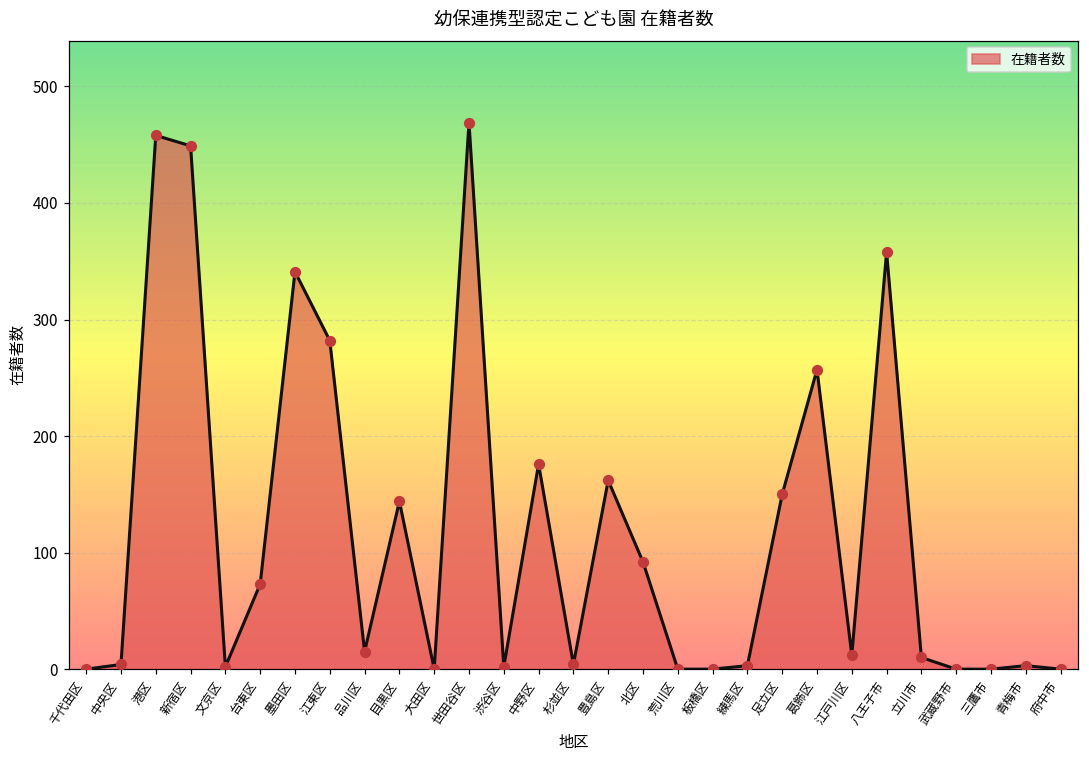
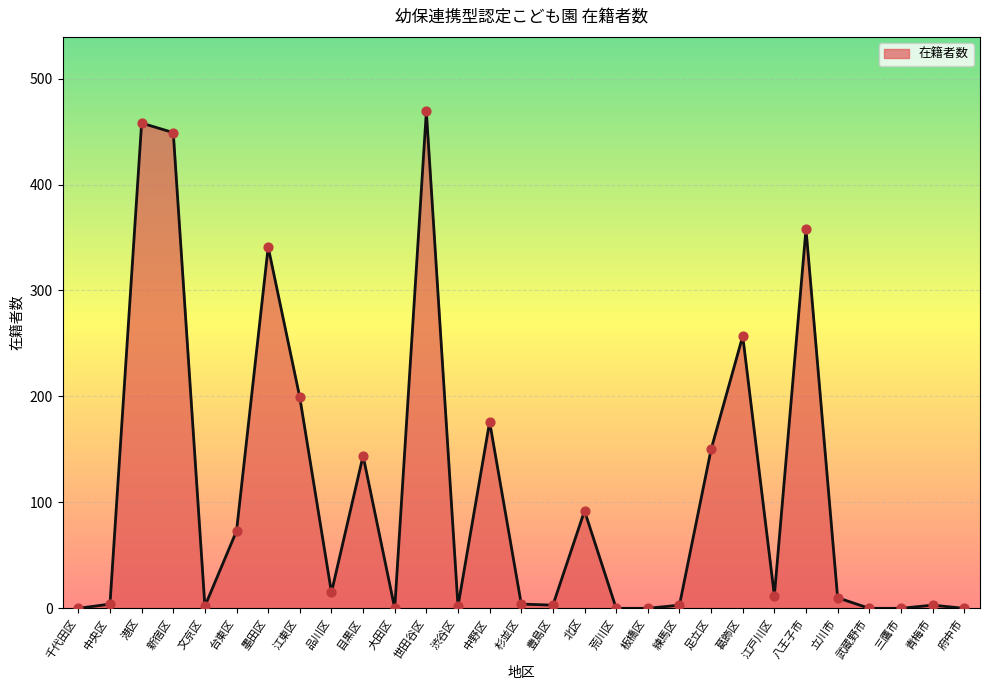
江東区: 282 -> 199
豊島区: 162 -> 3
